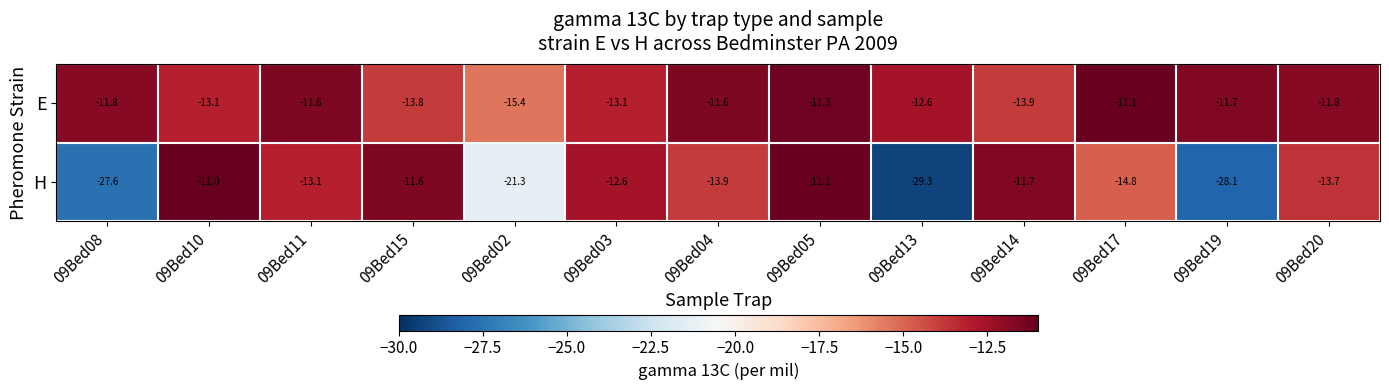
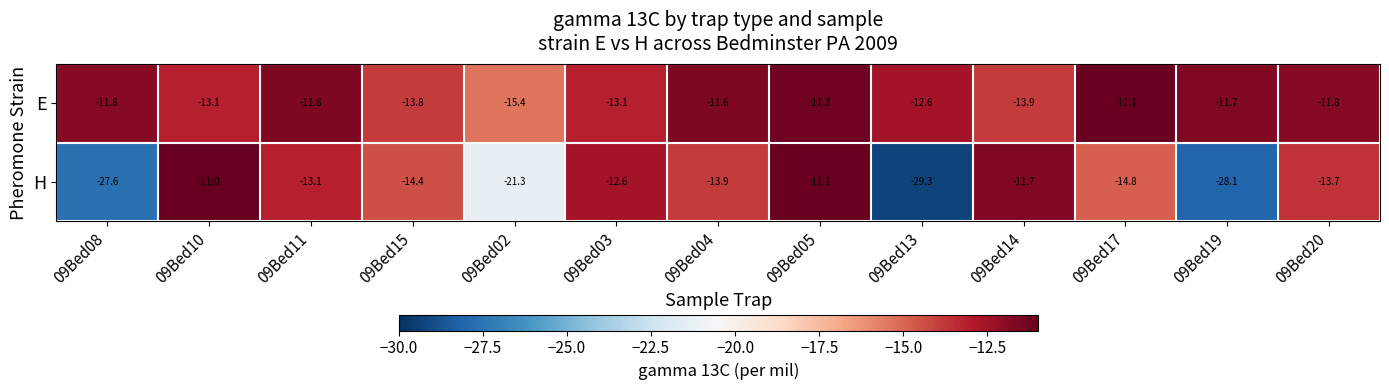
H, 09Bed15: -11.6 -> -14.4
